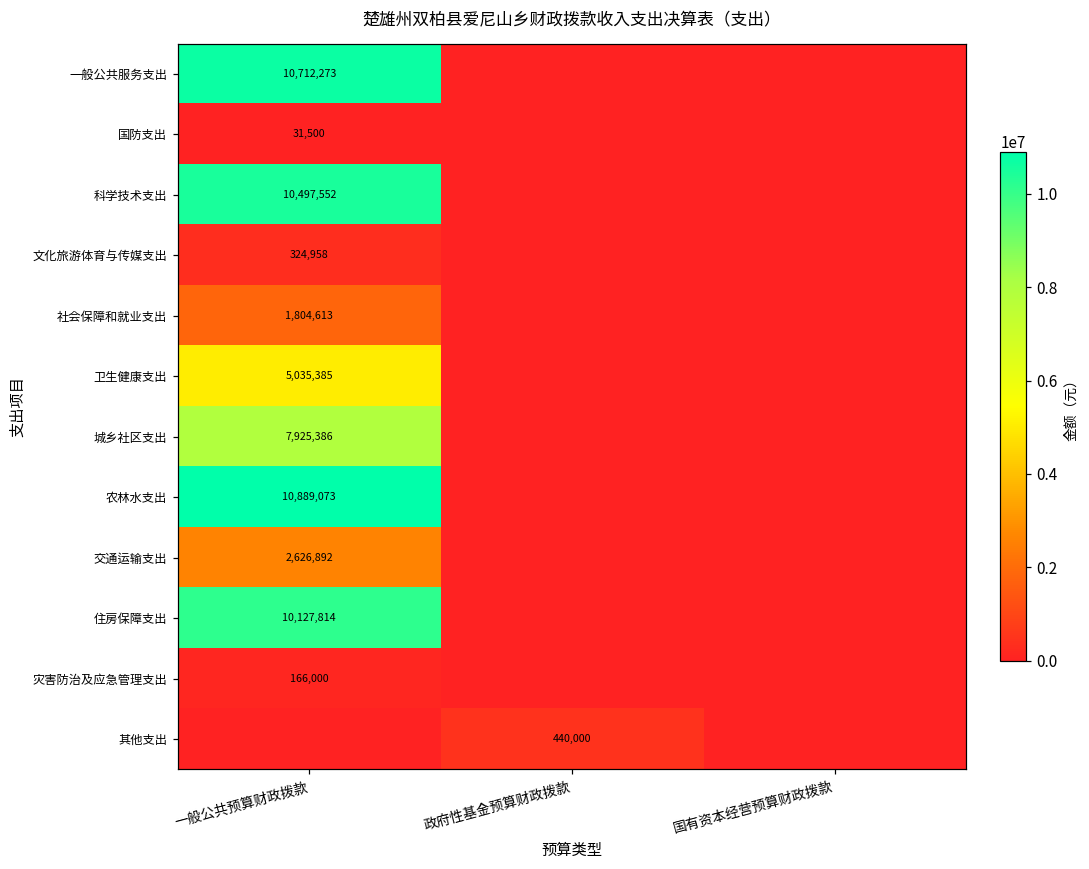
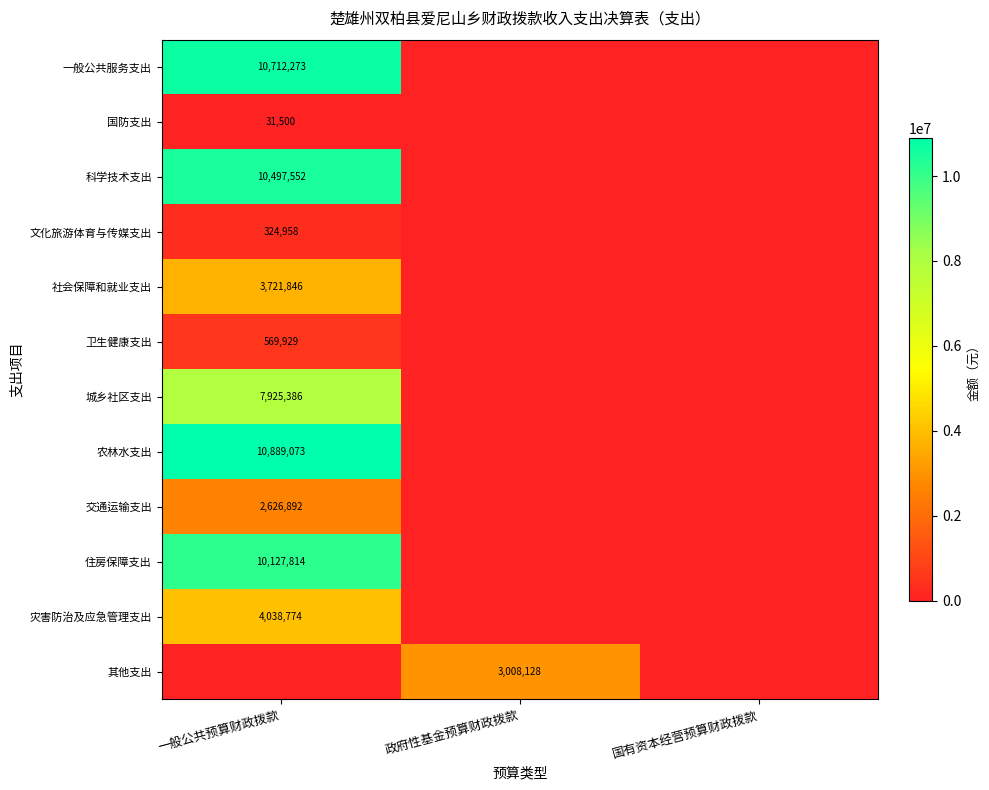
社会保障和就业支出, 一般公共预算财政拨款: 1,804,613 -> 3,721,846
卫生健康支出, 一般公共预算财政拨款: 5,035,385 -> 569,929
灾害防治及应急管理支出, 一般公共预算财政拨款: 166,000 -> 4,038,774
其他支出, 政府性基金预算财政拨款: 440,000 -> 3,008,128
